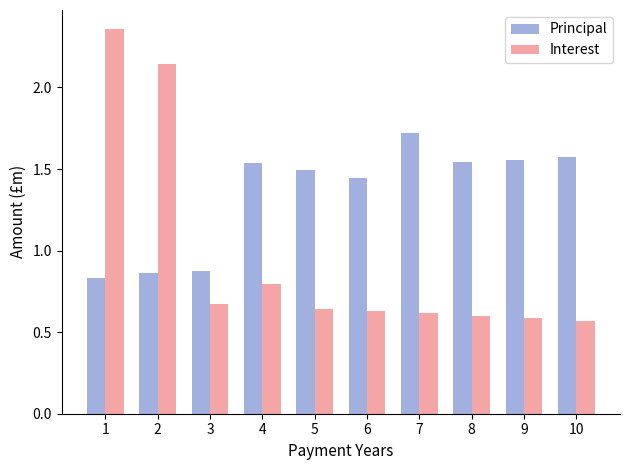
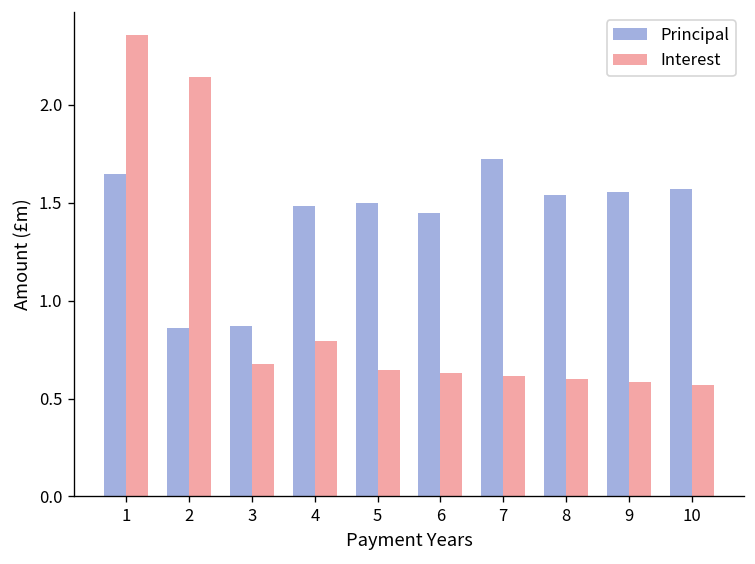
Principal, 1: 0.83 -> 1.65
Principal, 4: 1.54 -> 1.48
